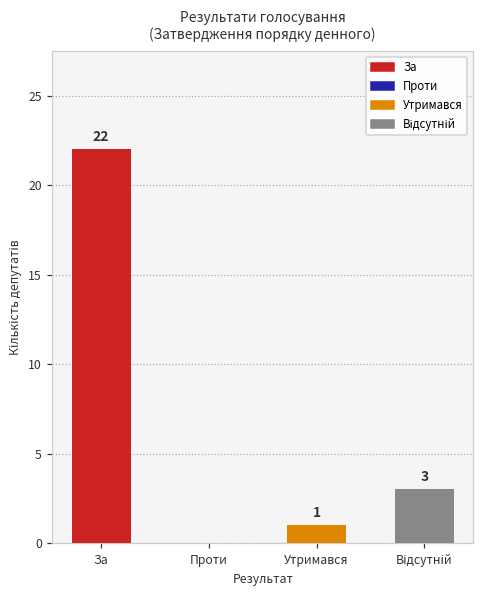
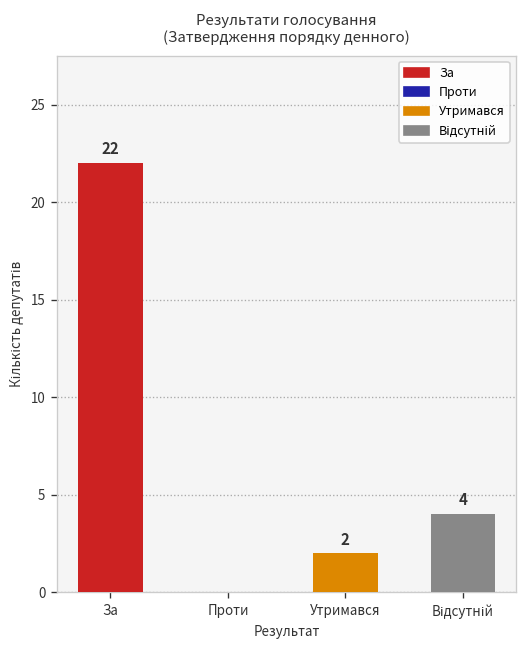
Утримався, Утримався: 1 -> 2
Відсутній, Відсутній: 3 -> 4
